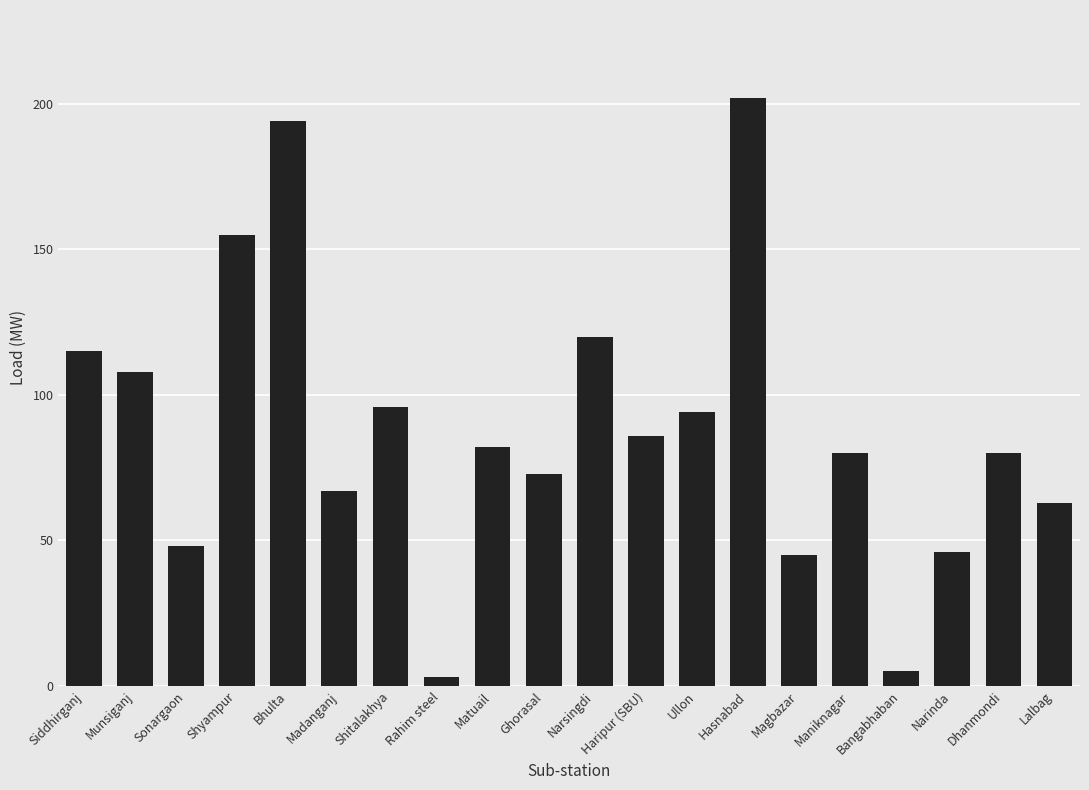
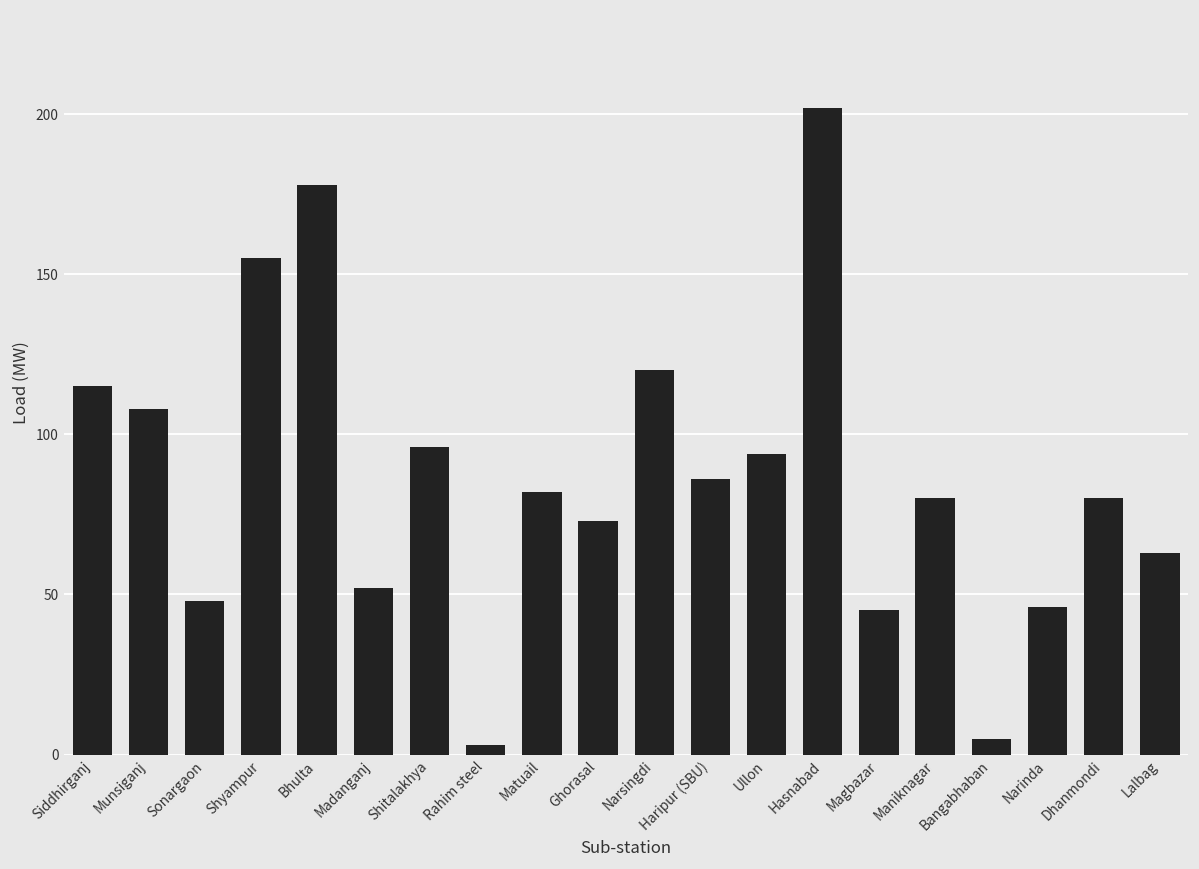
Bhulta: 194 -> 178
Madanganj: 67 -> 52
